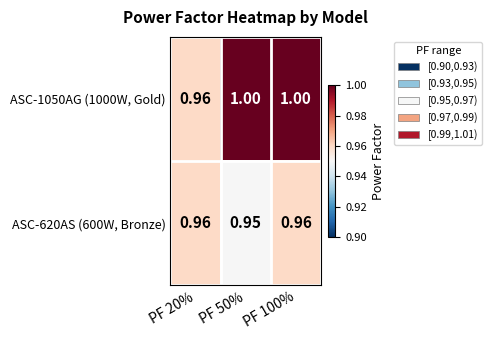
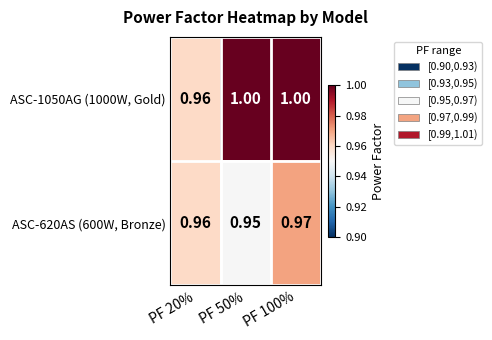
ASC-620AS (600W, Bronze), PF 100%: 0.96 -> 0.97
